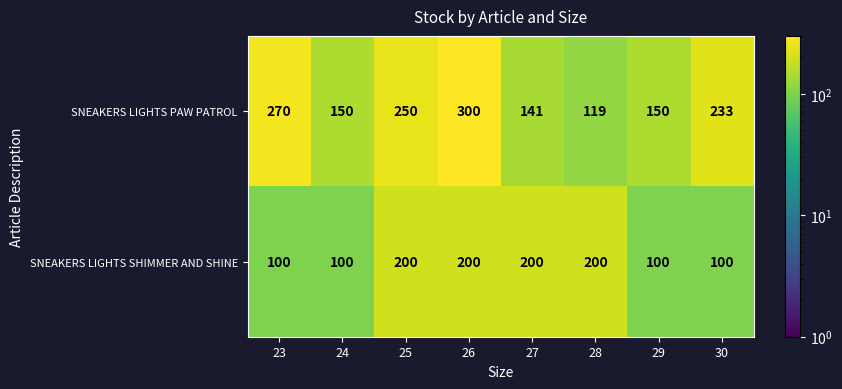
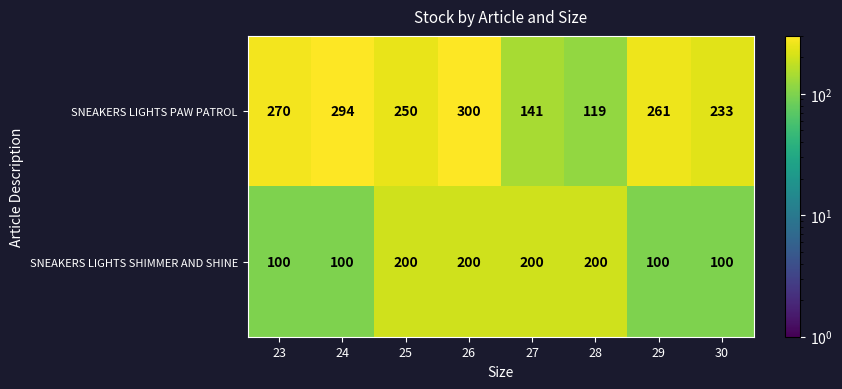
SNEAKERS LIGHTS PAW PATROL, 24: 150 -> 294
SNEAKERS LIGHTS PAW PATROL, 29: 150 -> 261
